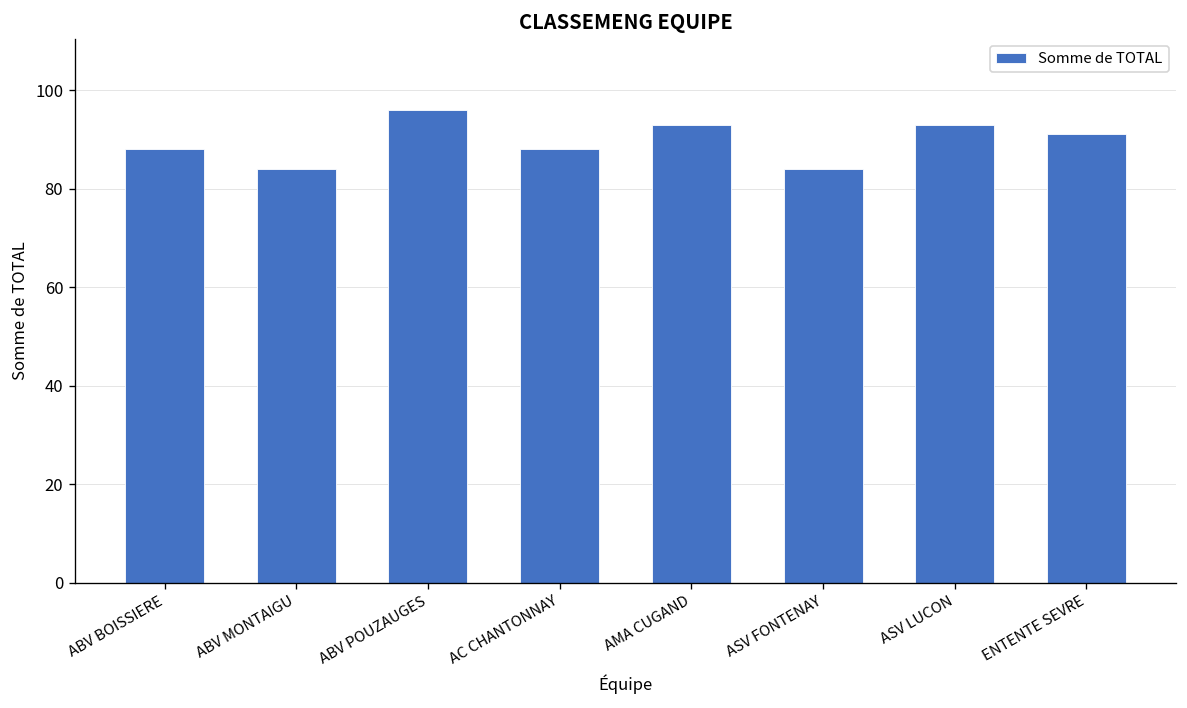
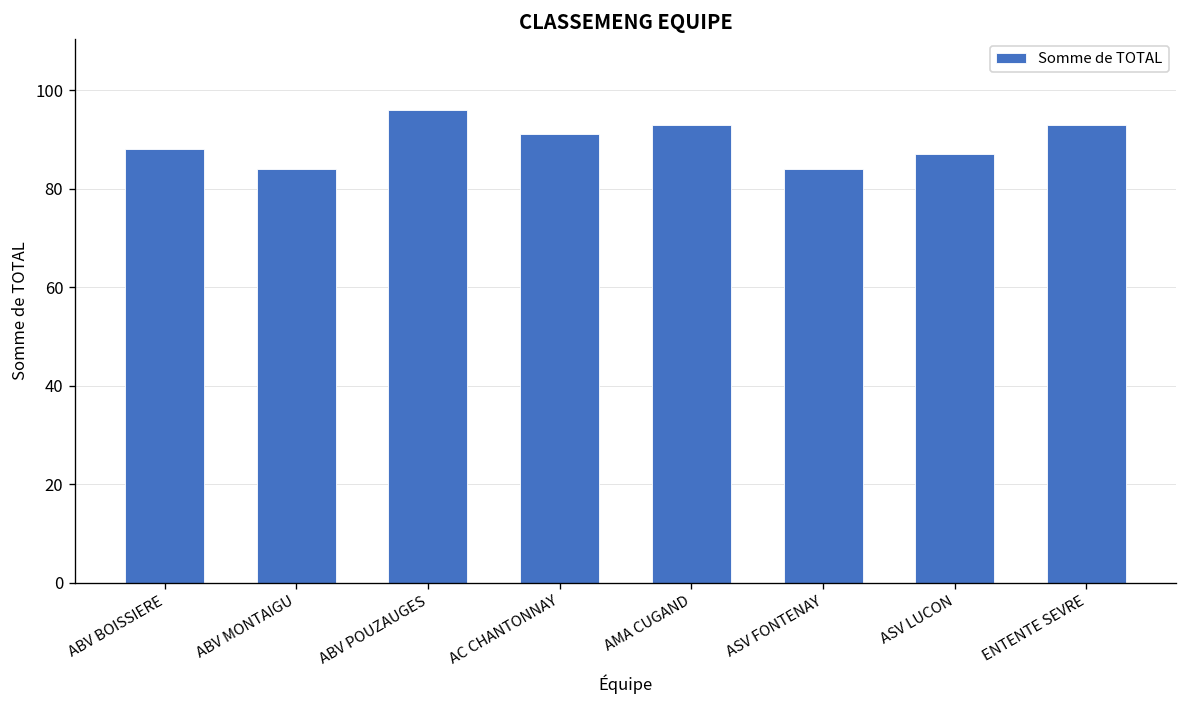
AC CHANTONNAY: 88 -> 91
ASV LUCON: 93 -> 87
ENTENTE SEVRE: 91 -> 93
